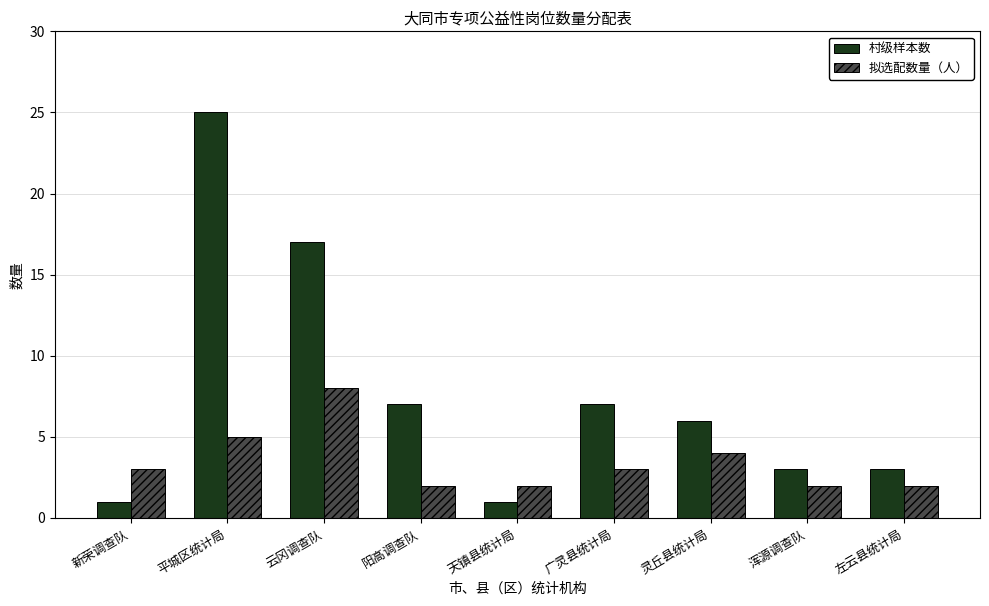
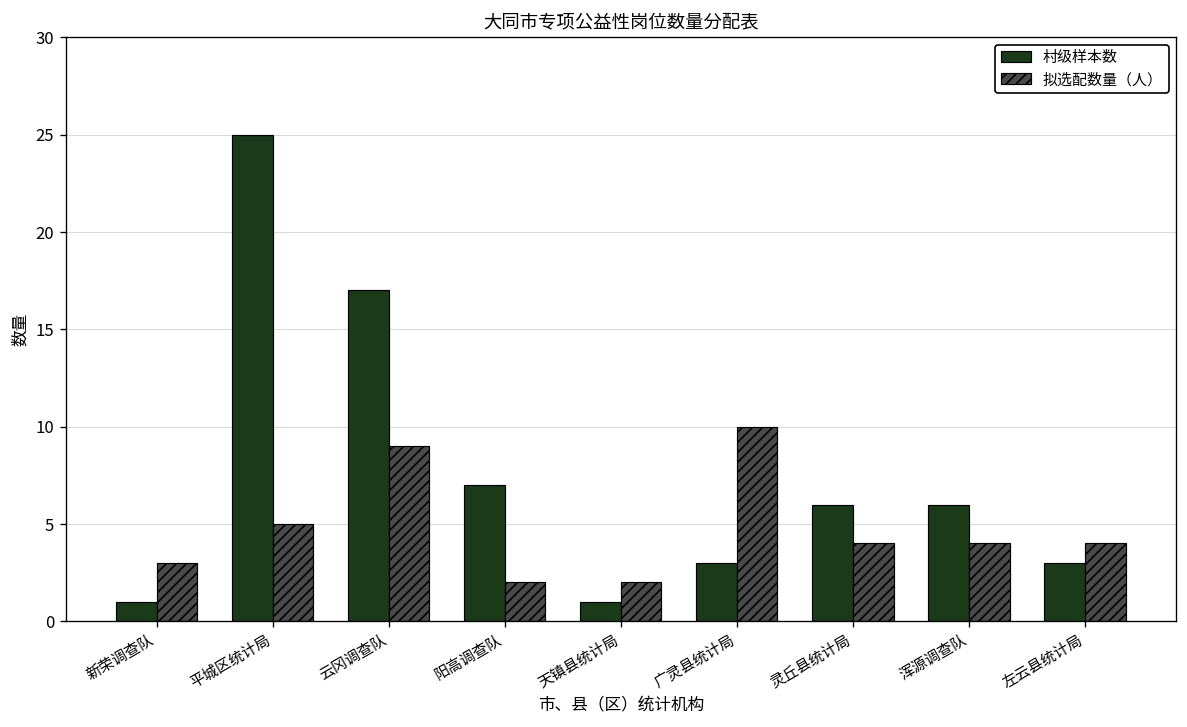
拟选配数量（人）, 云冈调查队: 8 -> 9
村级样本数, 广灵县统计局: 7 -> 3
拟选配数量（人）, 广灵县统计局: 3 -> 10
村级样本数, 浑源调查队: 3 -> 6
拟选配数量（人）, 浑源调查队: 2 -> 4
拟选配数量（人）, 左云县统计局: 2 -> 4
